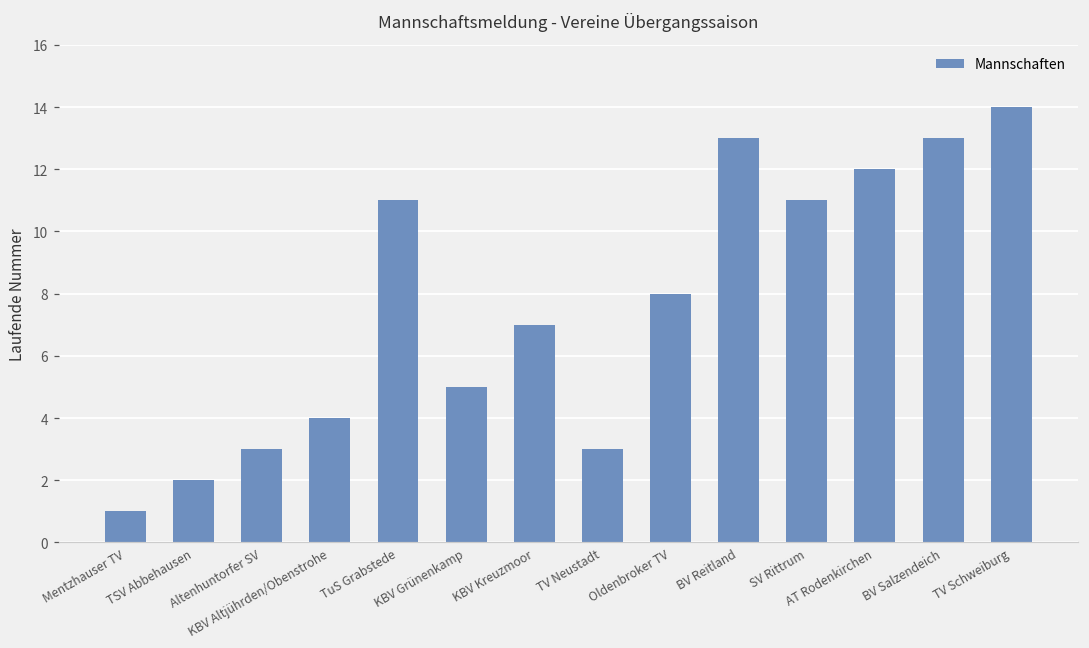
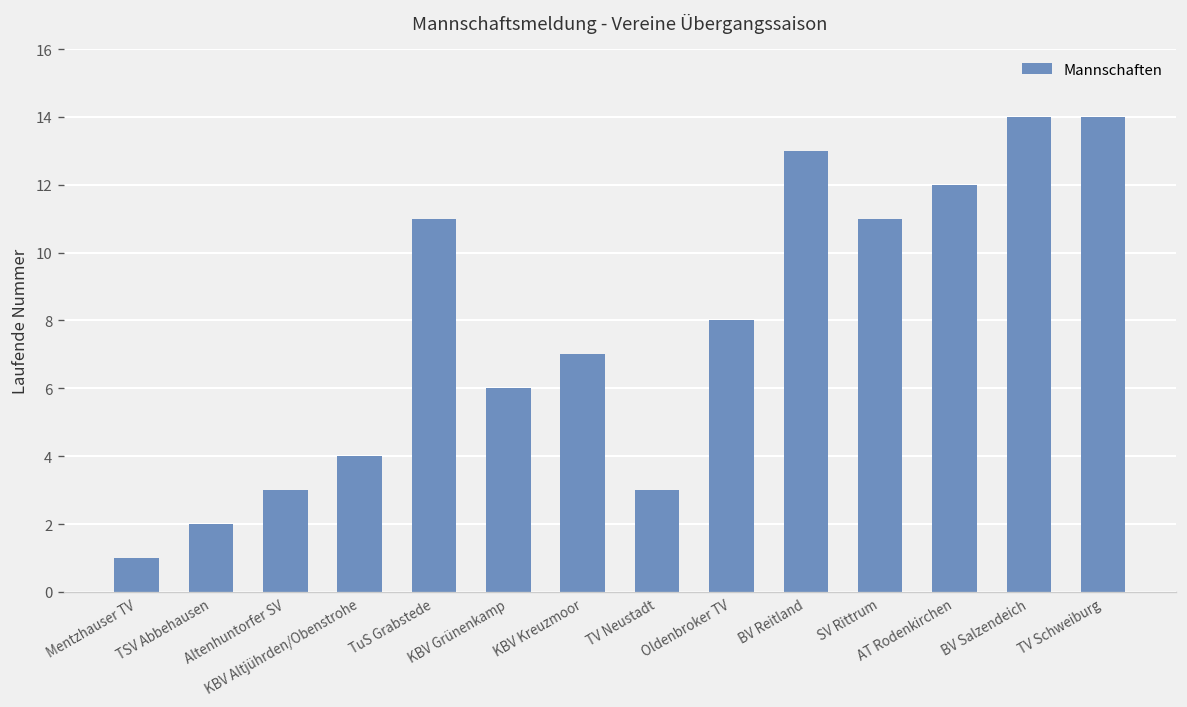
KBV Grünenkamp: 5 -> 6
BV Salzendeich: 13 -> 14
